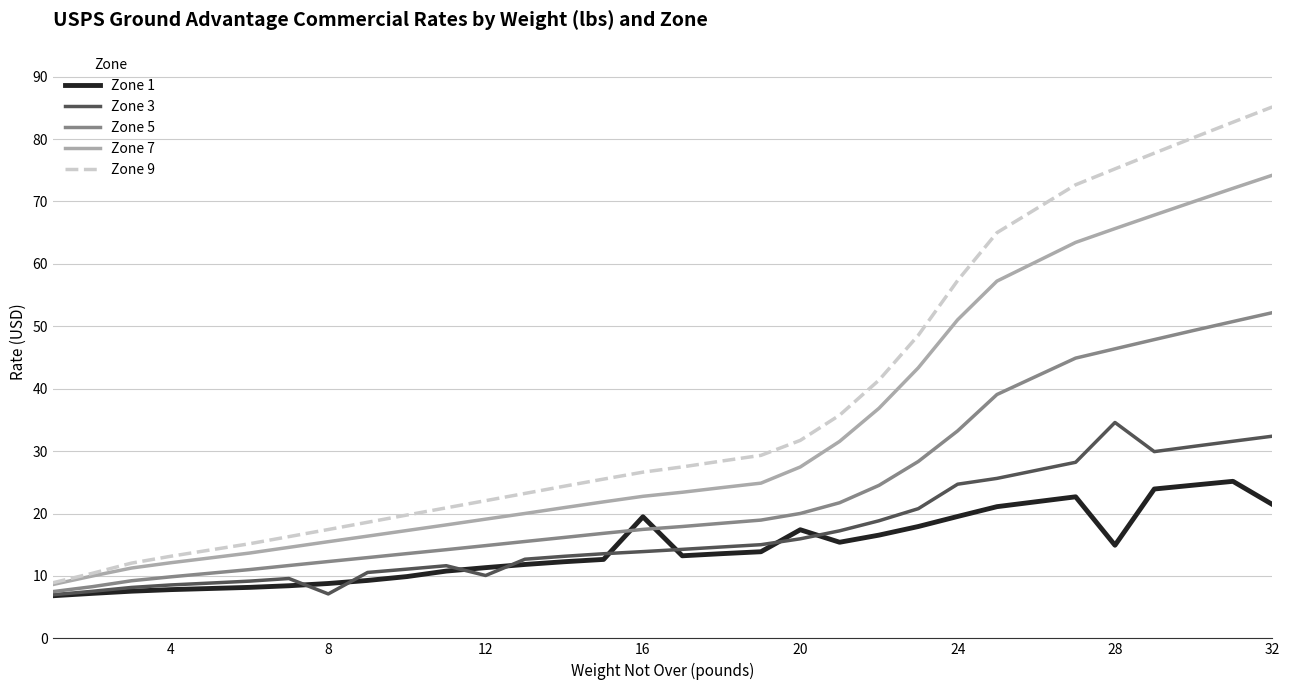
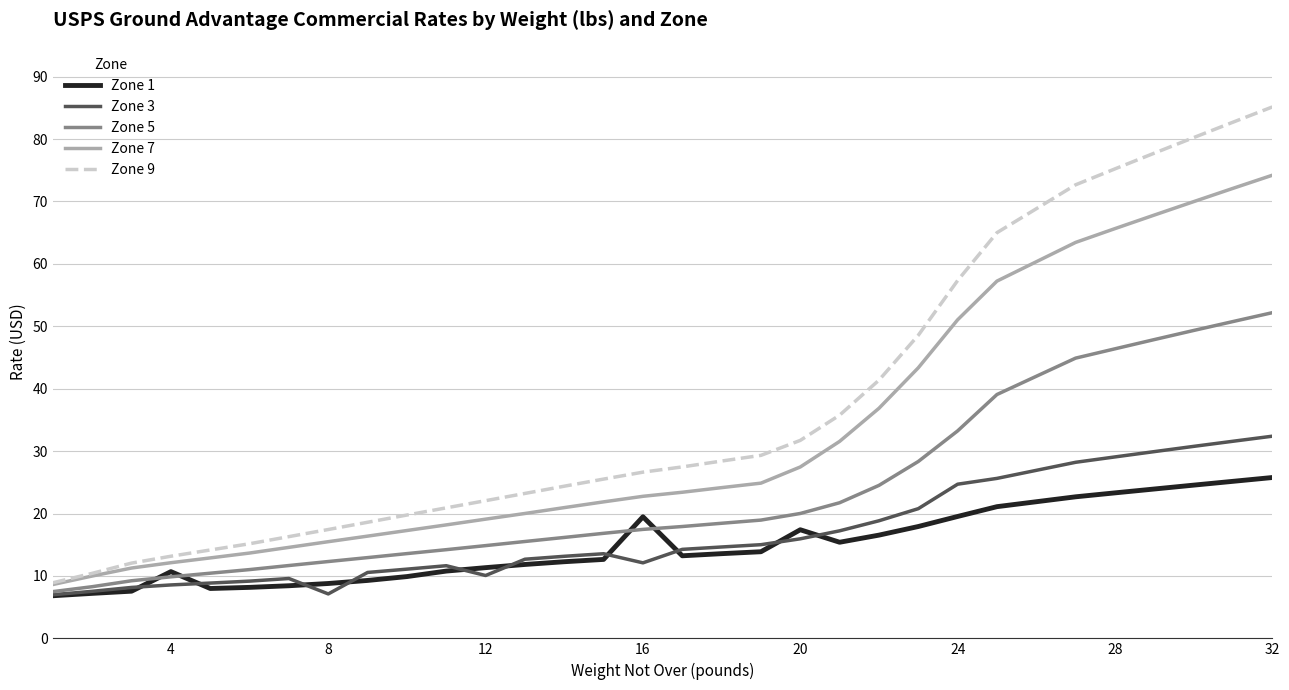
Zone 1, 4: 8 -> 11
Zone 3, 16: 14 -> 12
Zone 1, 28: 15 -> 23
Zone 3, 28: 35 -> 29
Zone 1, 32: 21 -> 26
